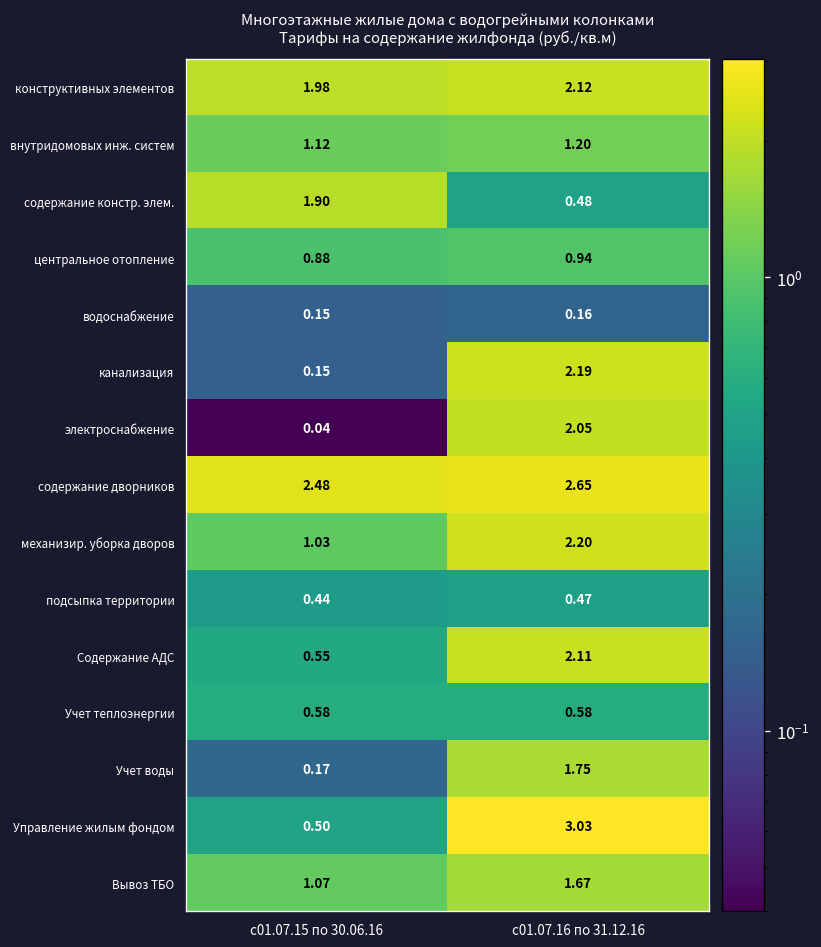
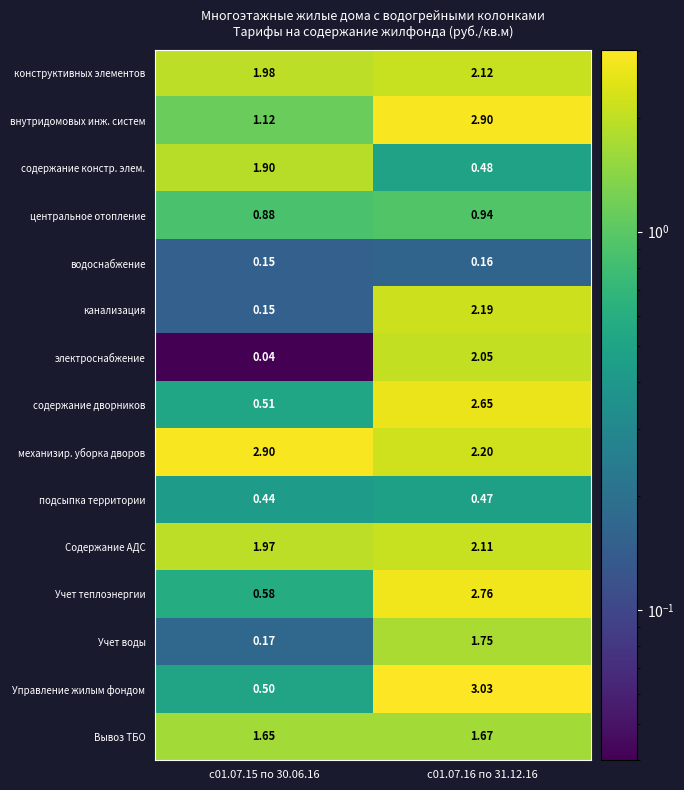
внутридомовых инж. систем, с01.07.16 по 31.12.16: 1.20 -> 2.90
содержание дворников, с01.07.15 по 30.06.16: 2.48 -> 0.51
механизир. уборка дворов, с01.07.15 по 30.06.16: 1.03 -> 2.90
Содержание АДС, с01.07.15 по 30.06.16: 0.55 -> 1.97
Учет теплоэнергии, с01.07.16 по 31.12.16: 0.58 -> 2.76
Вывоз ТБО, с01.07.15 по 30.06.16: 1.07 -> 1.65
